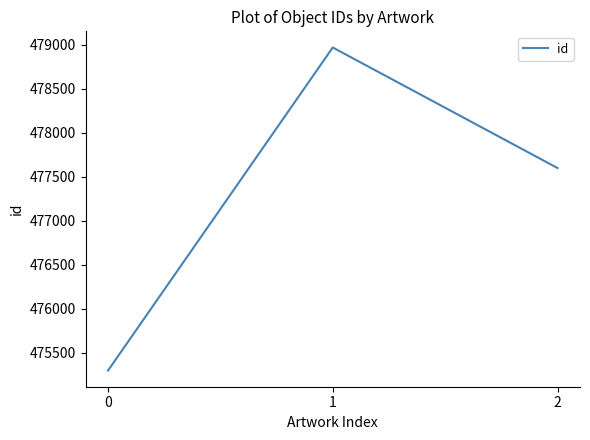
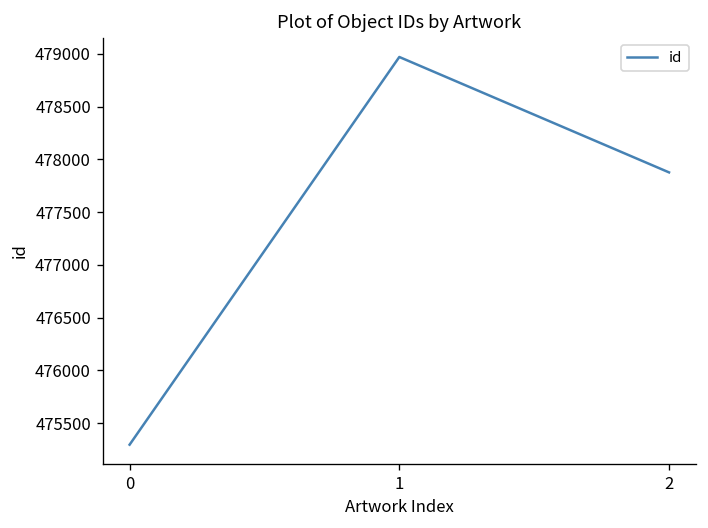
2: 477600 -> 477900
